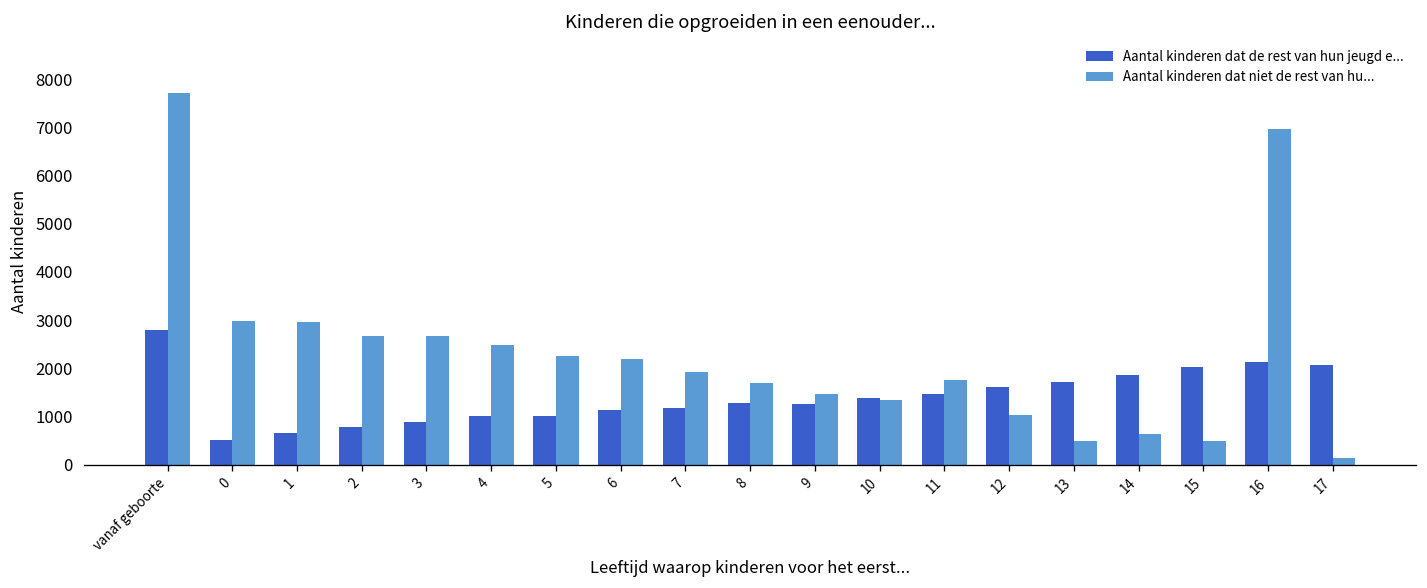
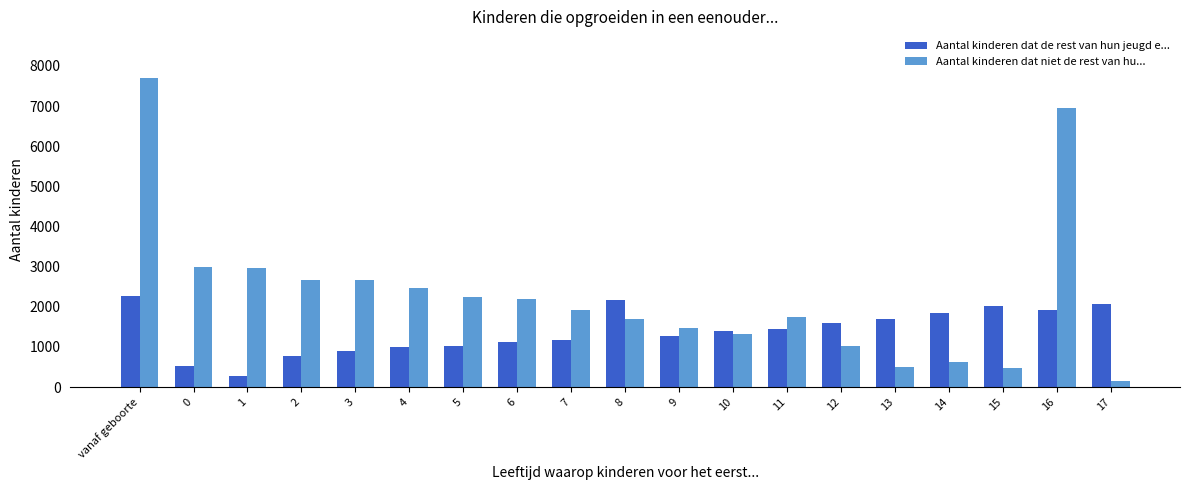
Aantal kinderen dat de rest van hun jeugd e..., vanaf geboorte: 2800 -> 2300
Aantal kinderen dat de rest van hun jeugd e..., 1: 700 -> 300
Aantal kinderen dat de rest van hun jeugd e..., 8: 1300 -> 2200
Aantal kinderen dat de rest van hun jeugd e..., 16: 2100 -> 1900
